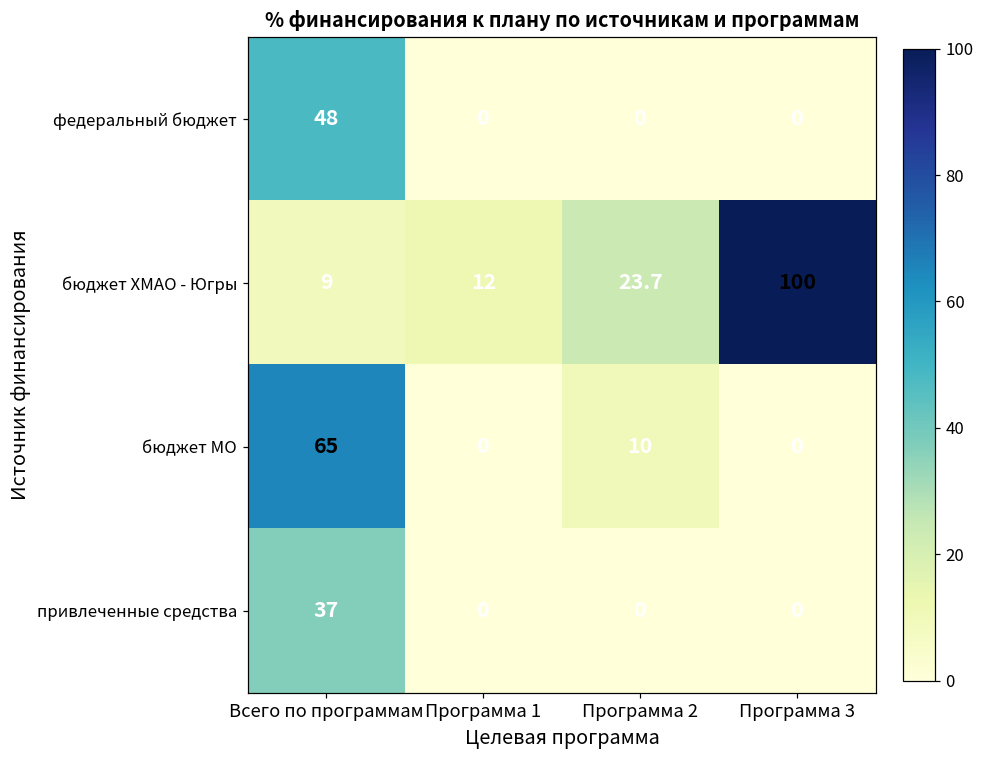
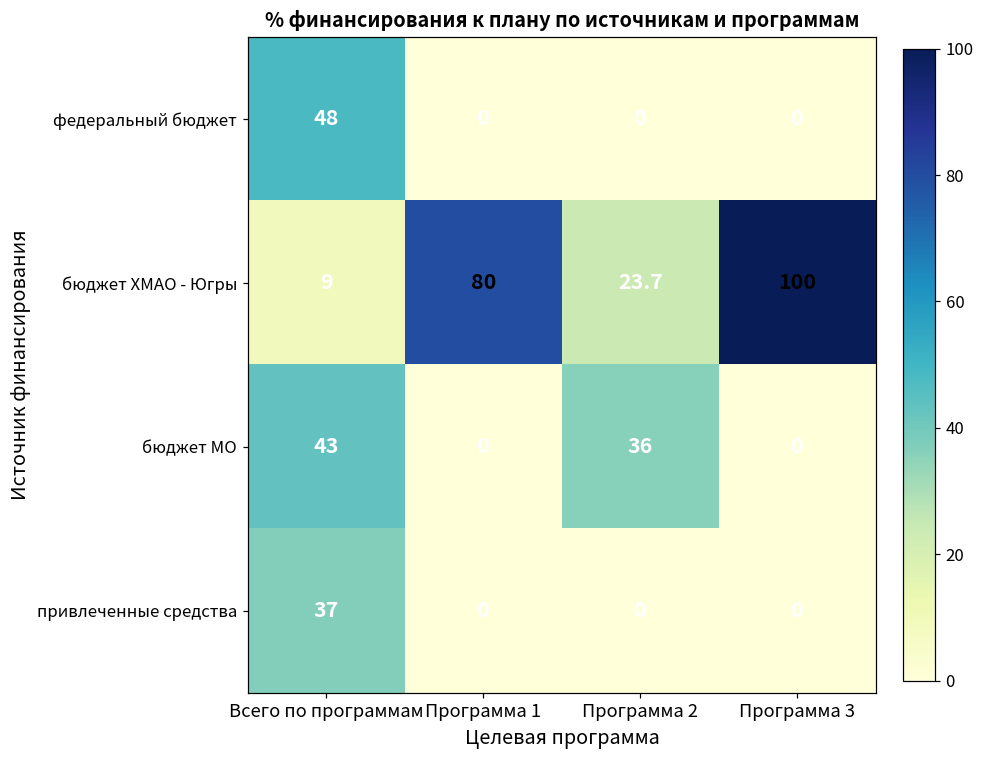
бюджет ХМАО - Югры, Программа 1: 12 -> 80
бюджет МО, Всего по программам: 65 -> 43
бюджет МО, Программа 2: 10 -> 36
